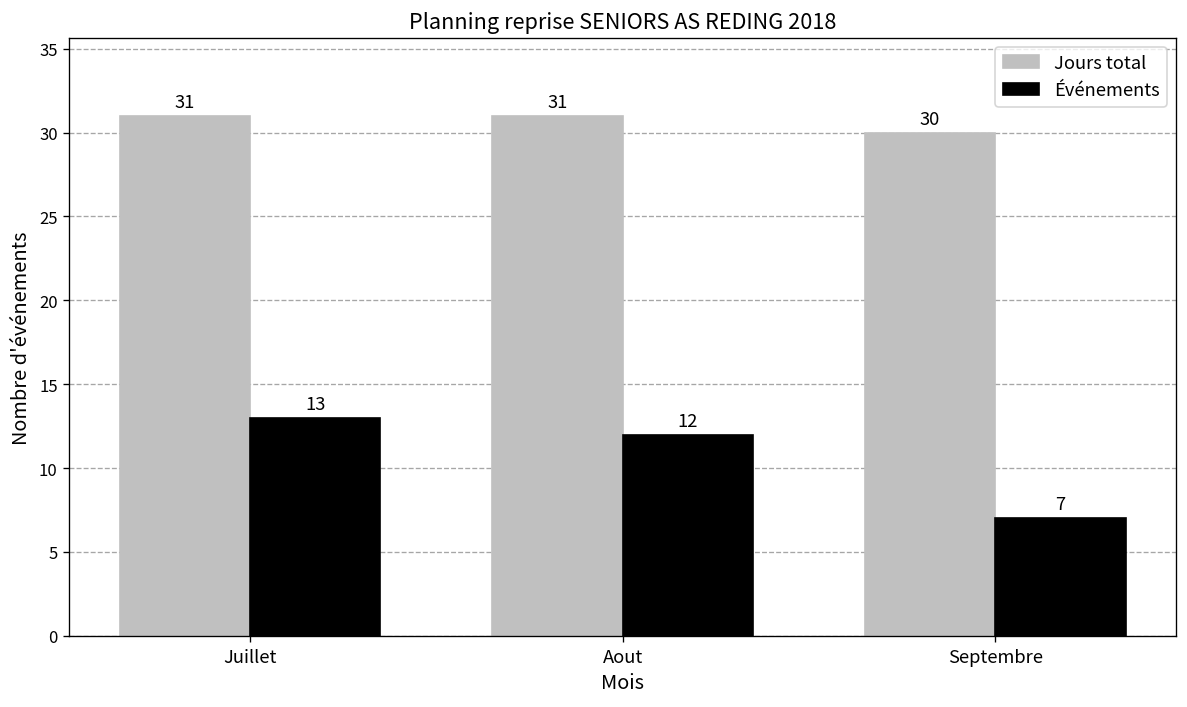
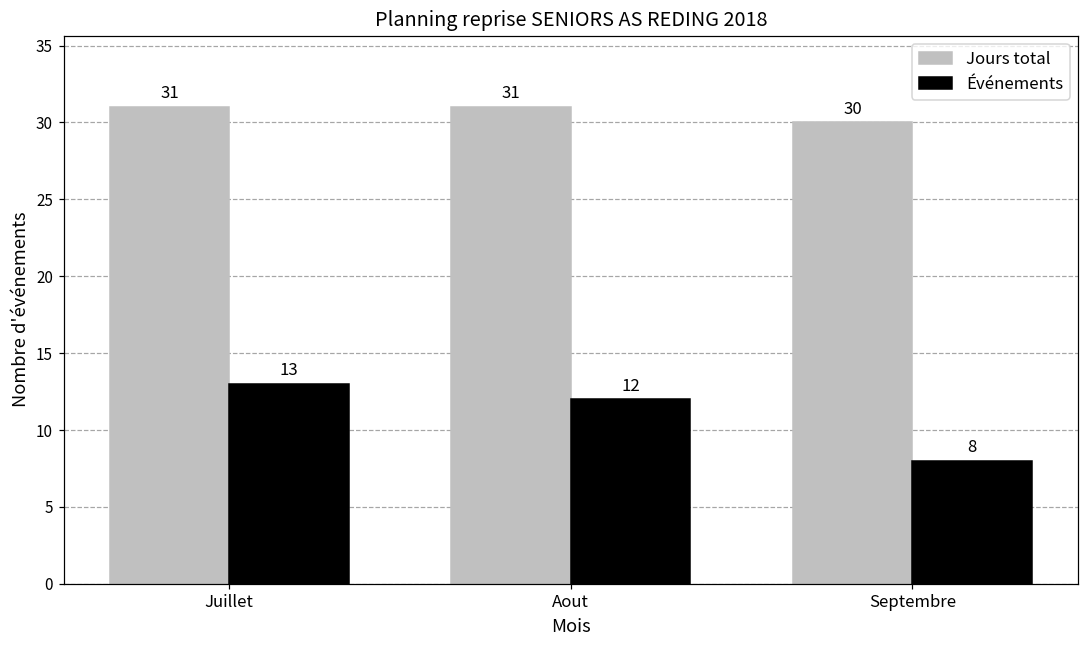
Événements, Septembre: 7 -> 8
